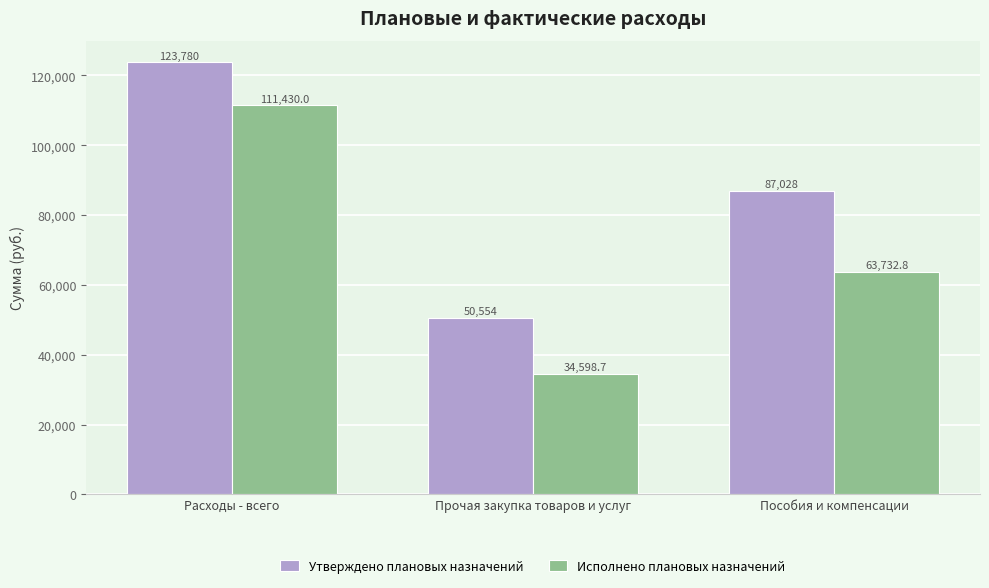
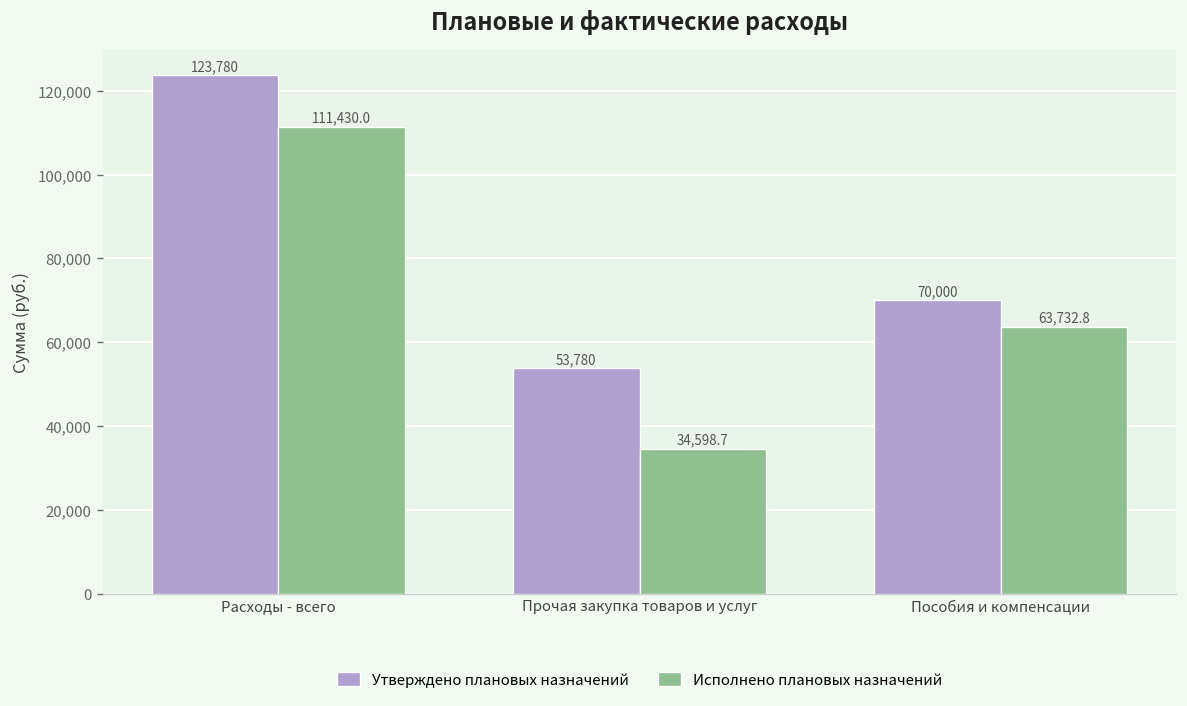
Утверждено плановых назначений, Прочая закупка товаров и услуг: 50,554 -> 53,780
Утверждено плановых назначений, Пособия и компенсации: 87,028 -> 70,000
